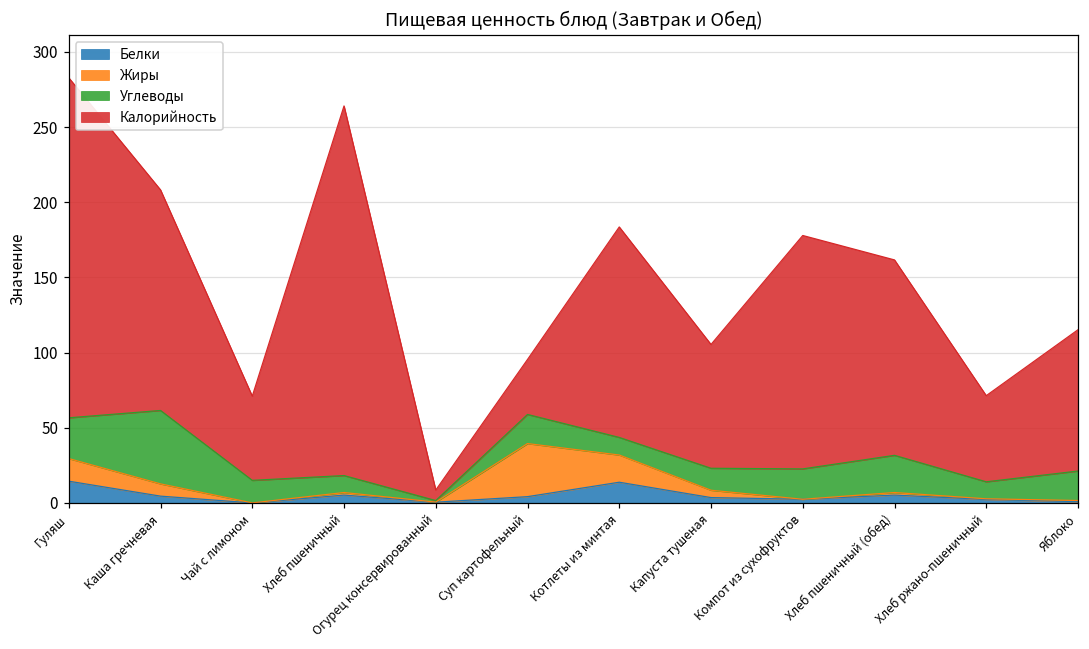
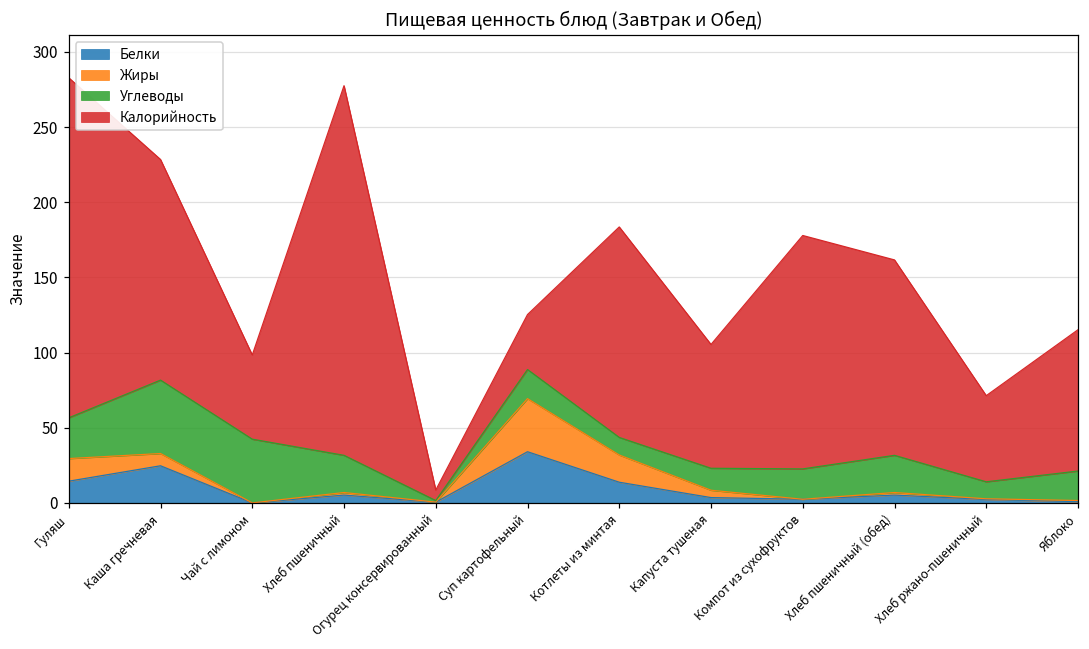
Белки, Каша гречневая: 5 -> 25
Углеводы, Чай с лимоном: 15 -> 42
Углеводы, Хлеб пшеничный: 11 -> 25
Белки, Суп картофельный: 4 -> 34
